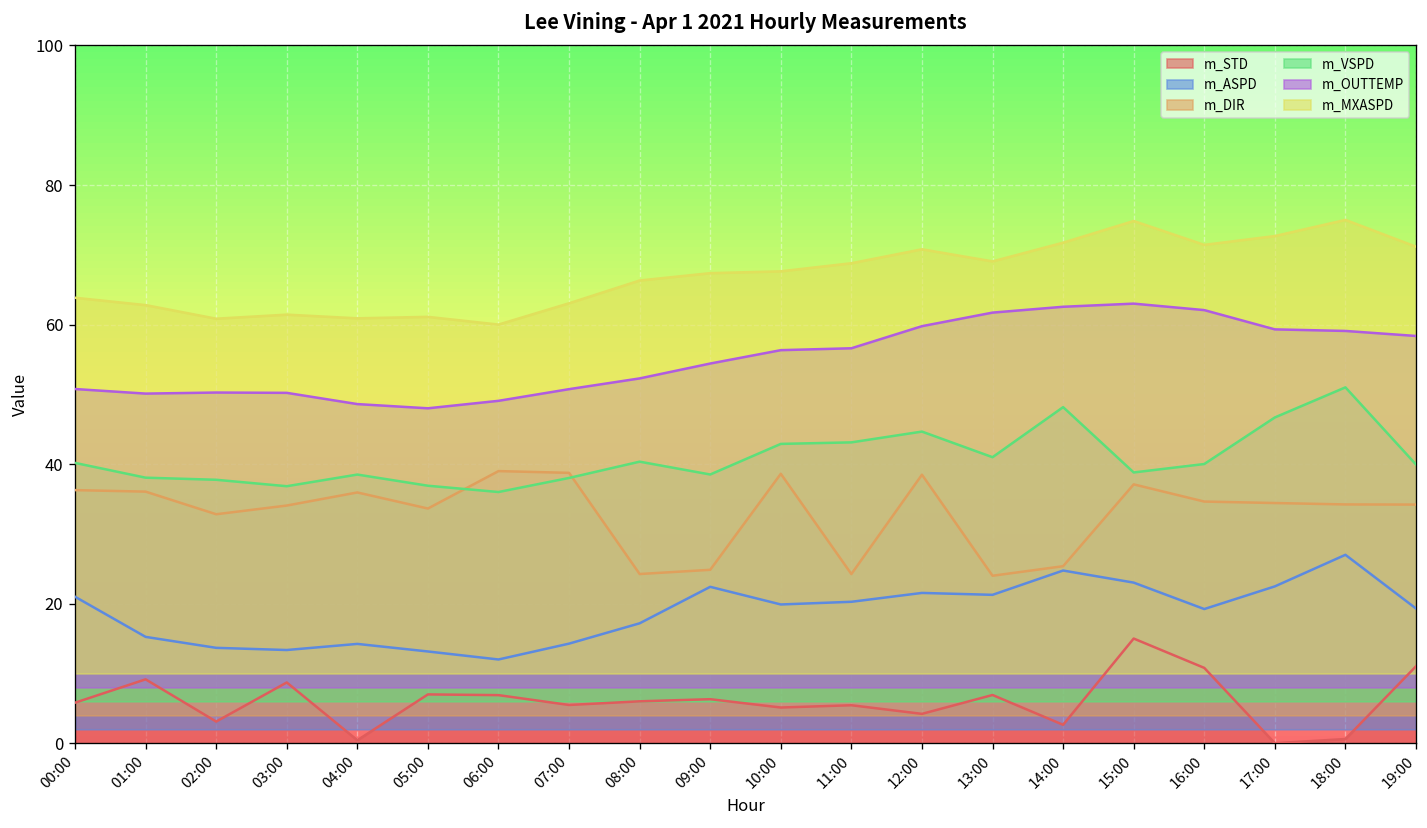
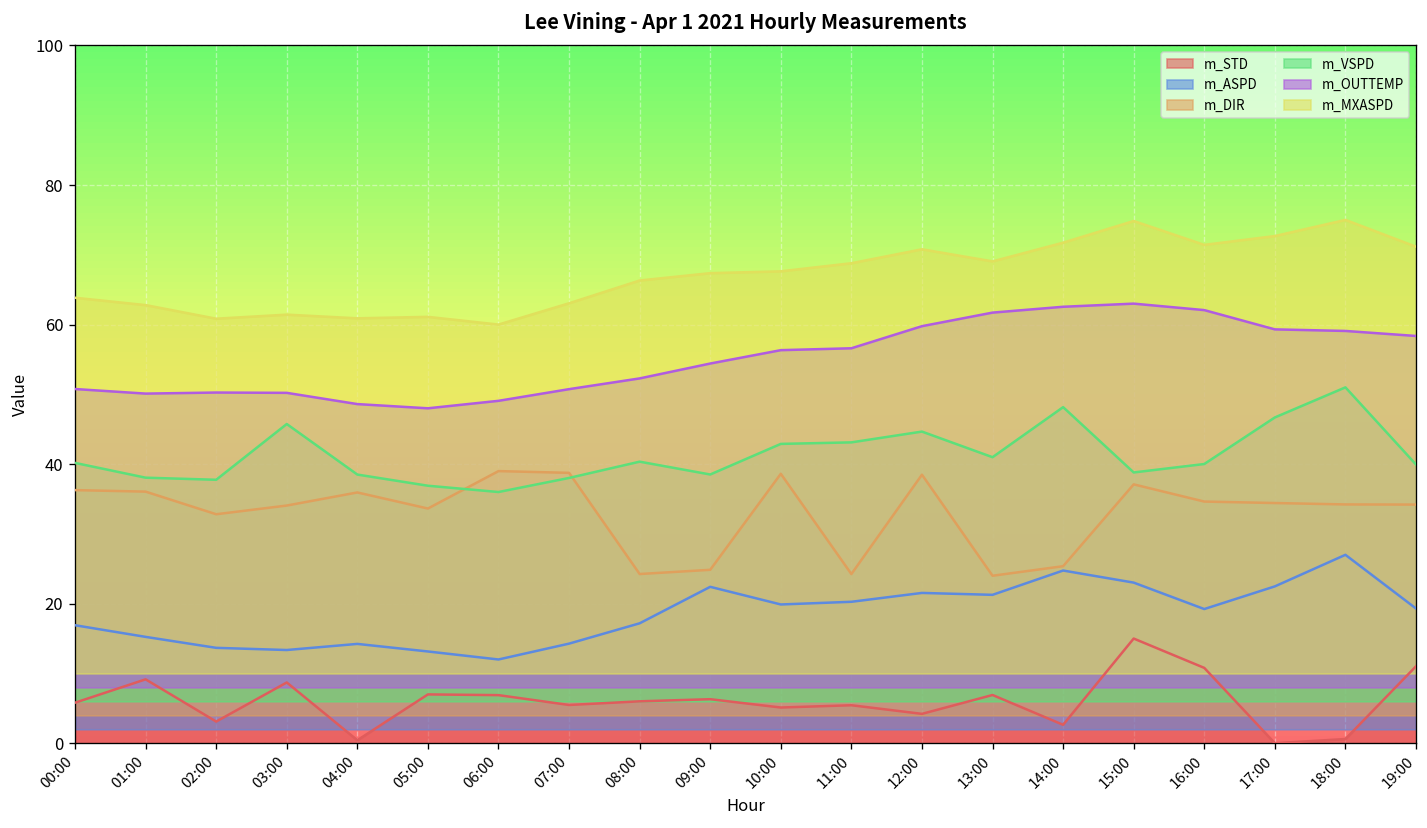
m_ASPD, 00:00: 21 -> 17
m_VSPD, 03:00: 37 -> 46
